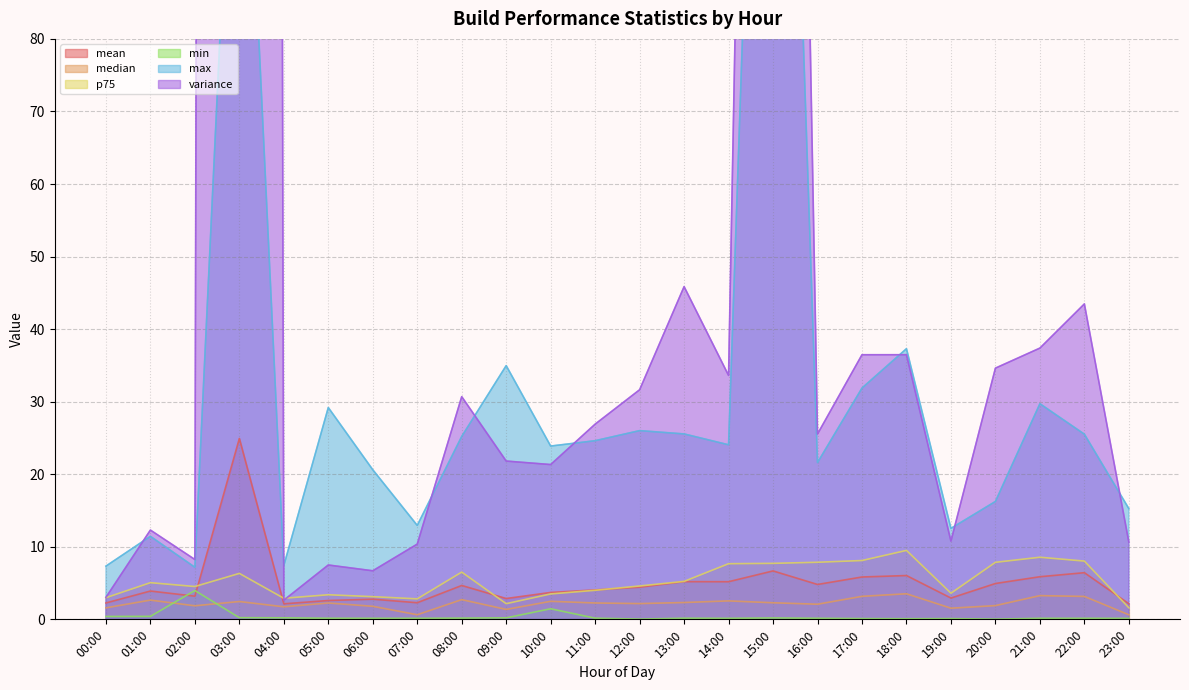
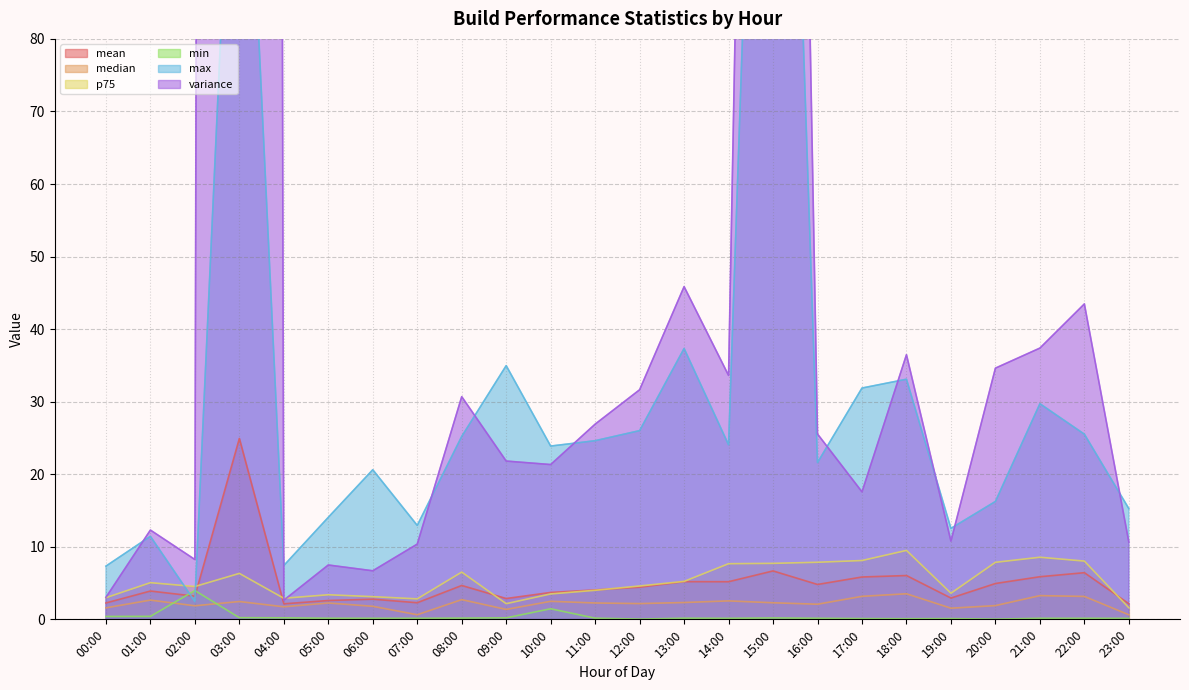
max, 02:00: 7 -> 2
max, 05:00: 29 -> 14
max, 13:00: 26 -> 37
variance, 17:00: 36 -> 18
max, 18:00: 37 -> 33
